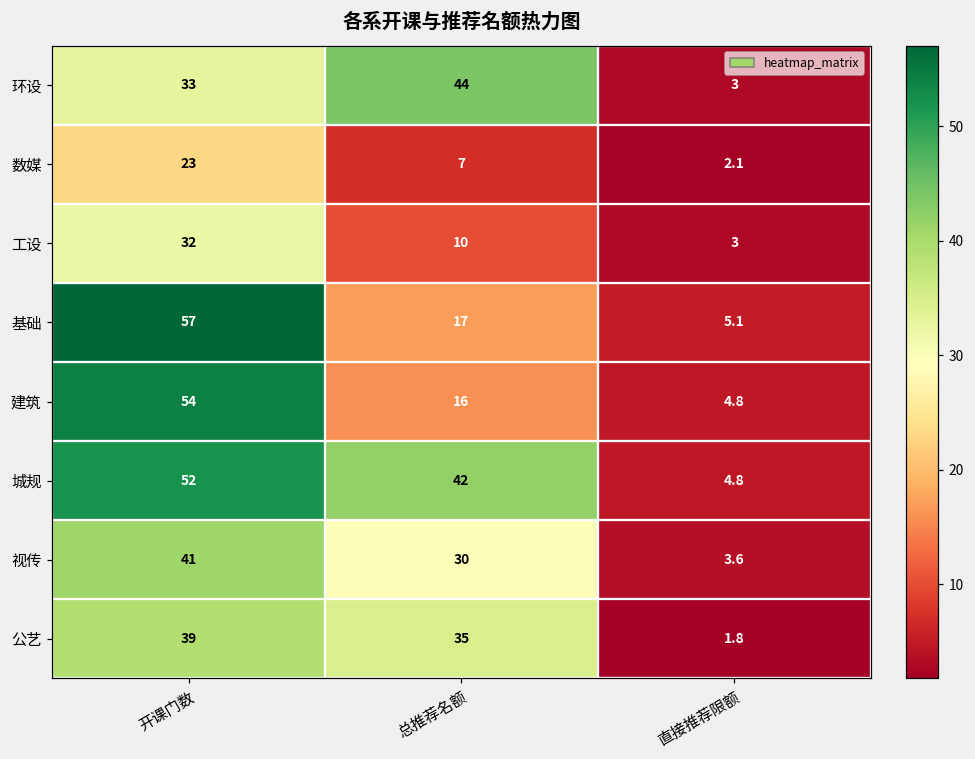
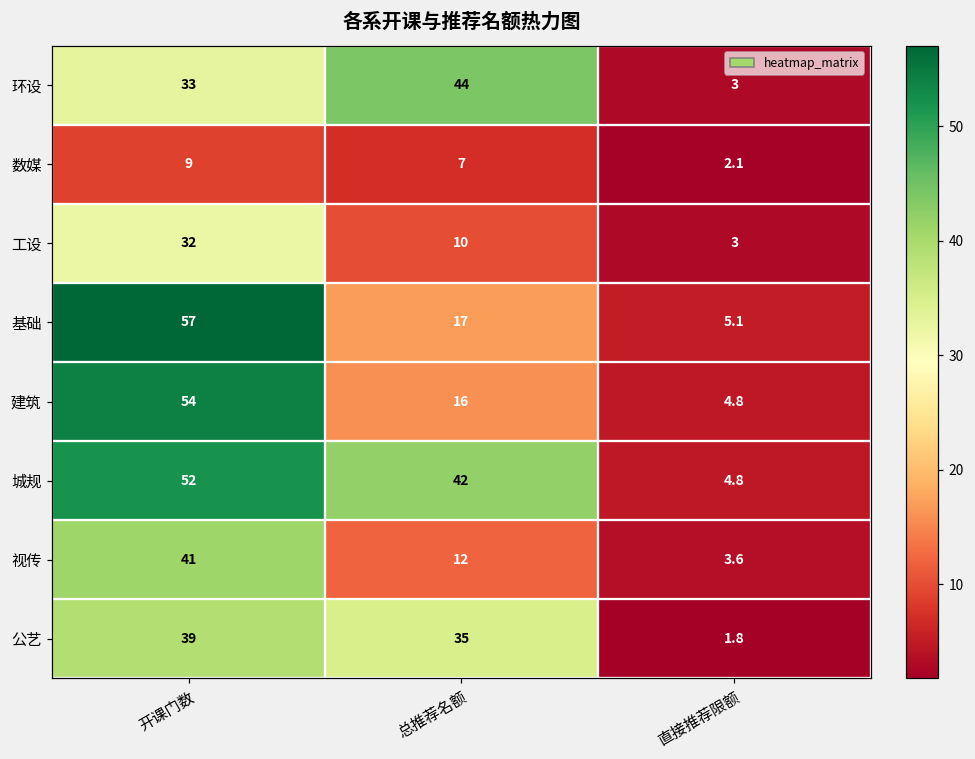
数媒, 开课门数: 23 -> 9
视传, 总推荐名额: 30 -> 12
